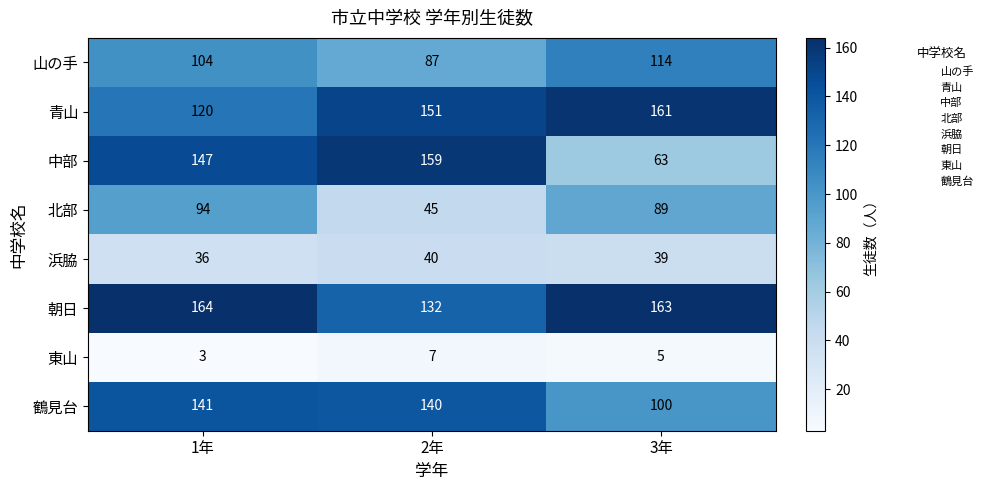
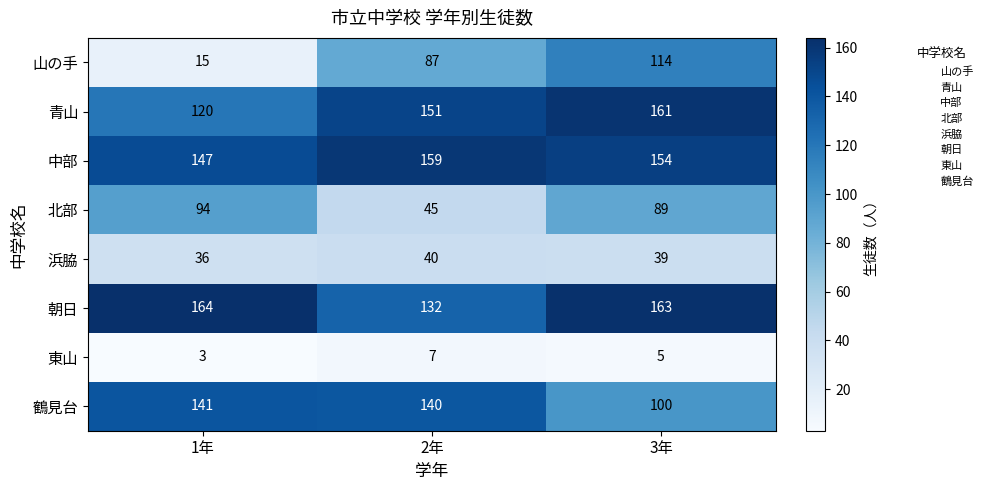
山の手, 1年: 104 -> 15
中部, 3年: 63 -> 154
